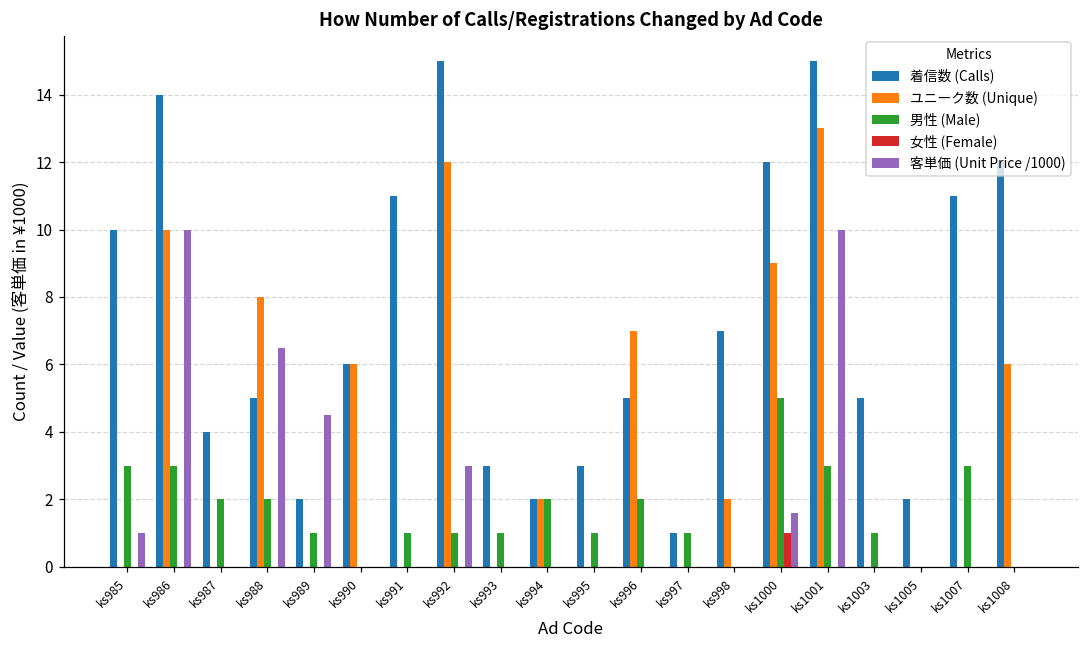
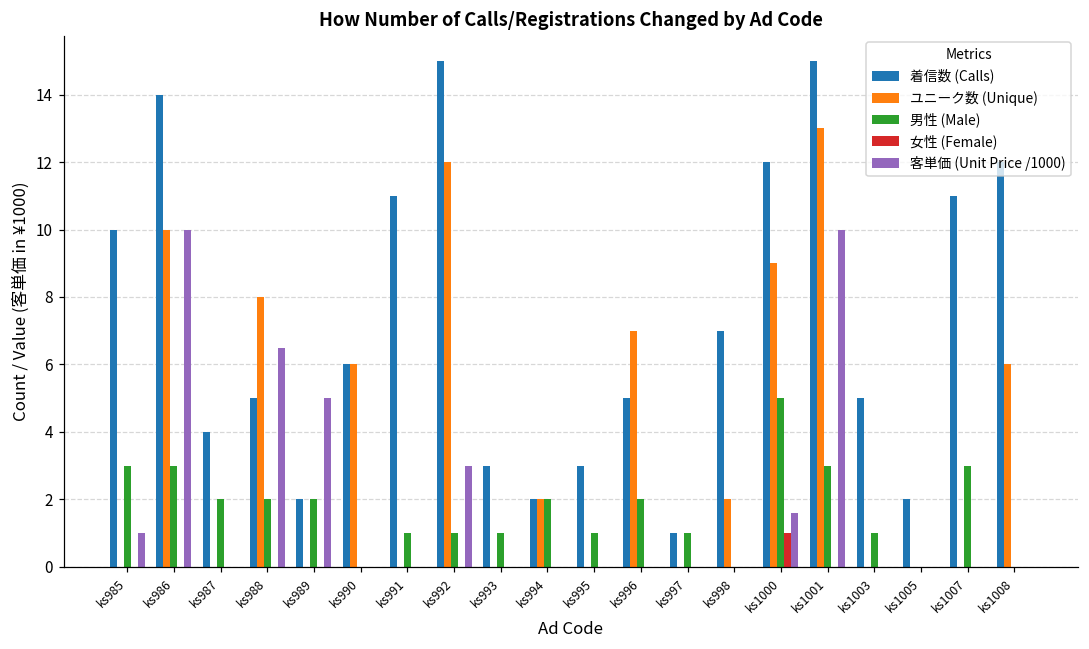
男性 (Male), ks989: 1 -> 2
客単価 (Unit Price /1000), ks989: 4.5 -> 5.0
